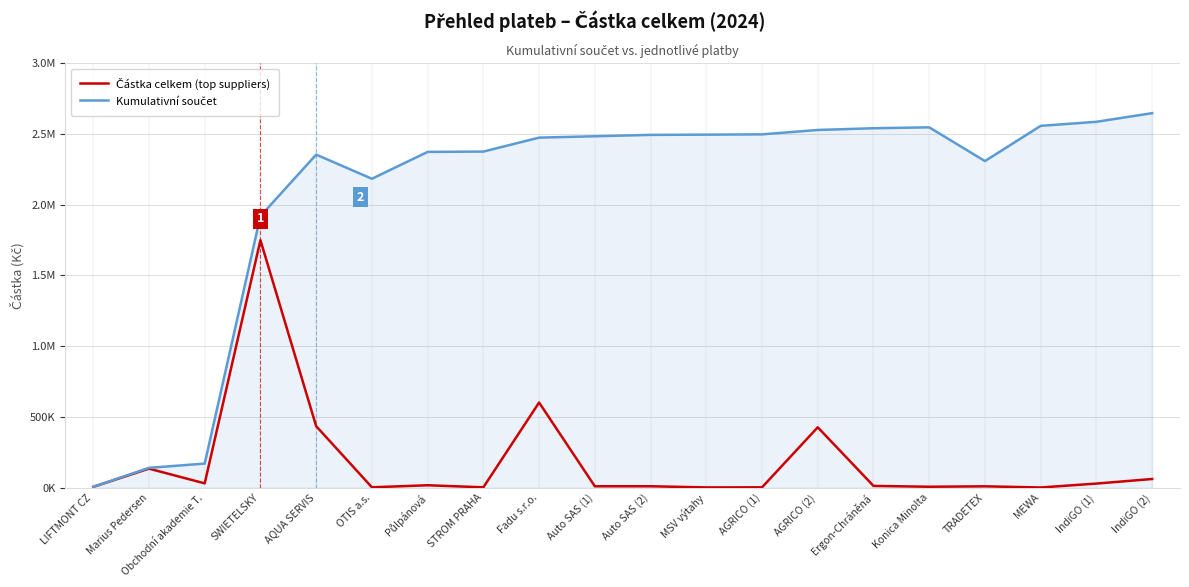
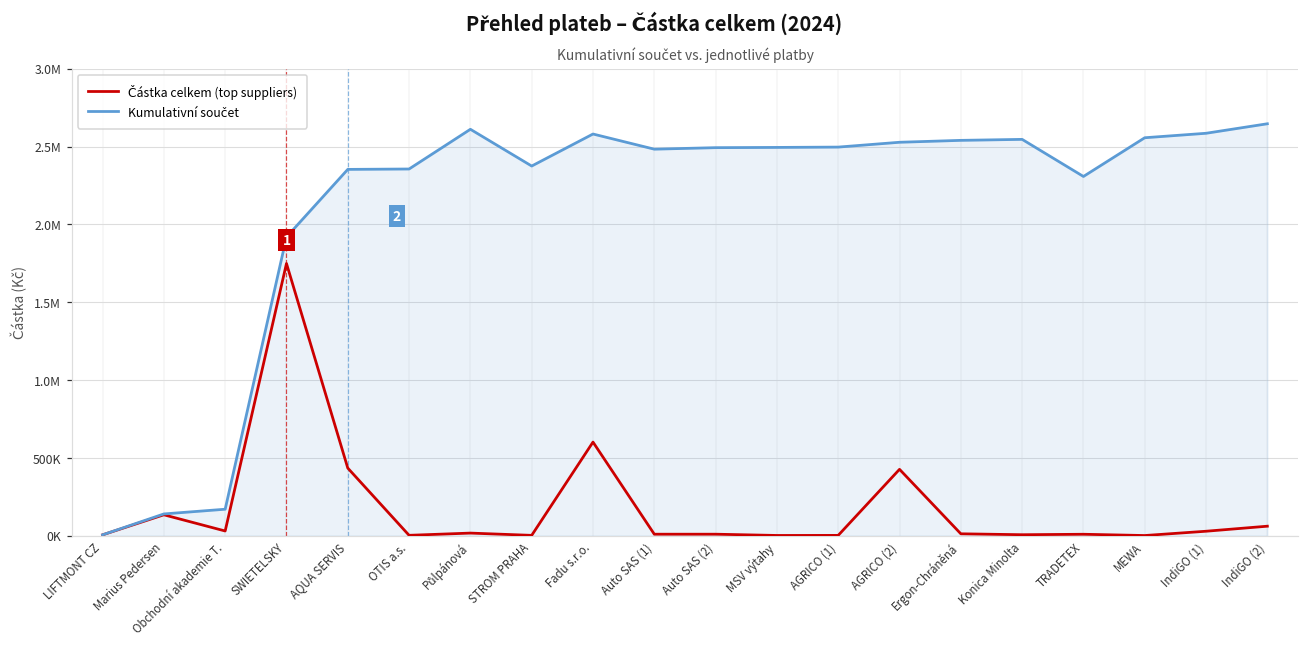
Kumulativní součet, OTIS a.s.: 2180000 -> 2360000
Kumulativní součet, Půlpánová: 2370000 -> 2610000
Kumulativní součet, Fadu s.r.o.: 2470000 -> 2580000
